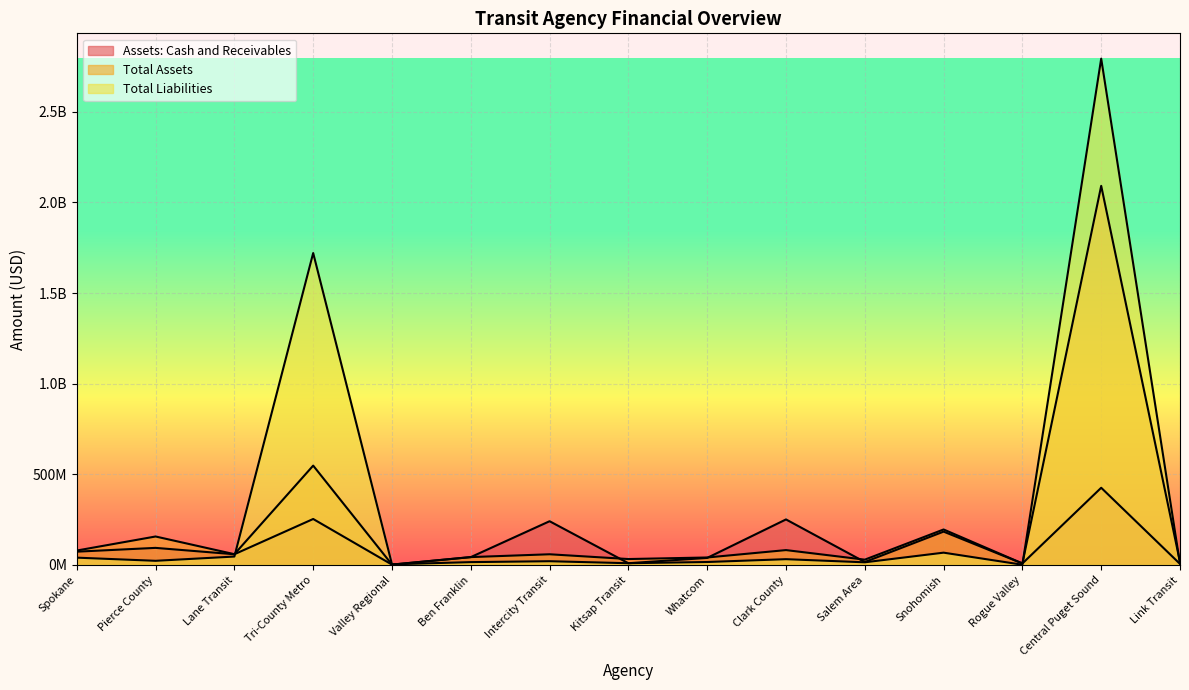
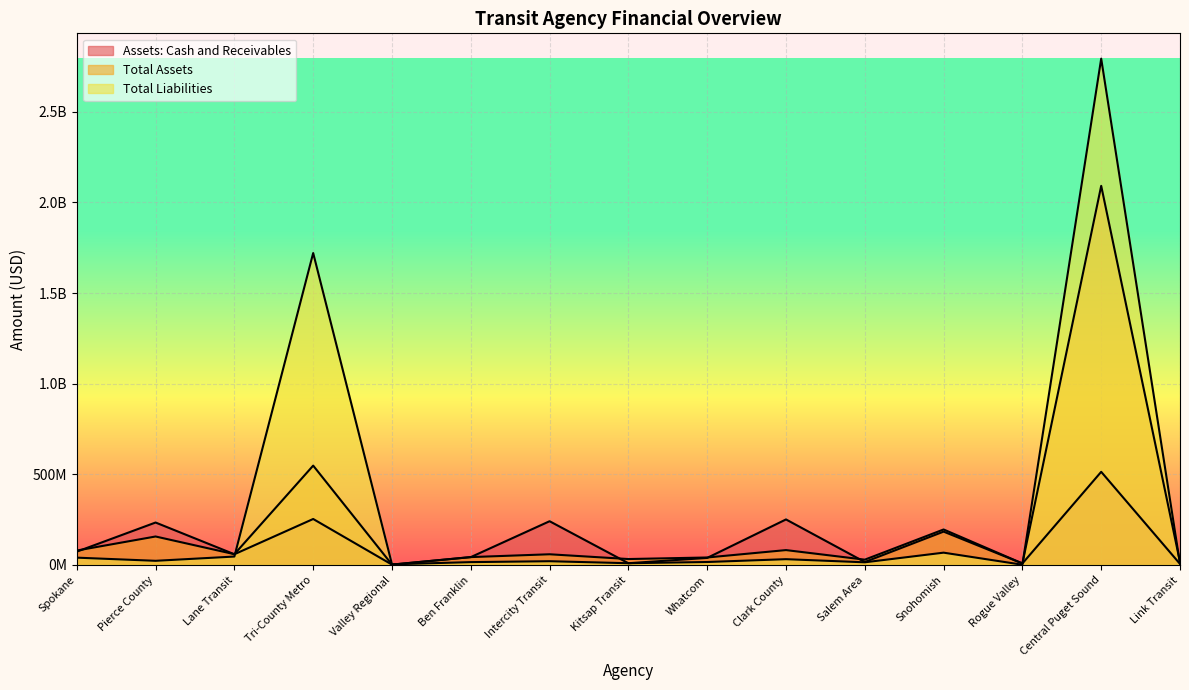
Assets: Cash and Receivables, Pierce County: 90000000 -> 230000000
Assets: Cash and Receivables, Central Puget Sound: 430000000 -> 510000000
